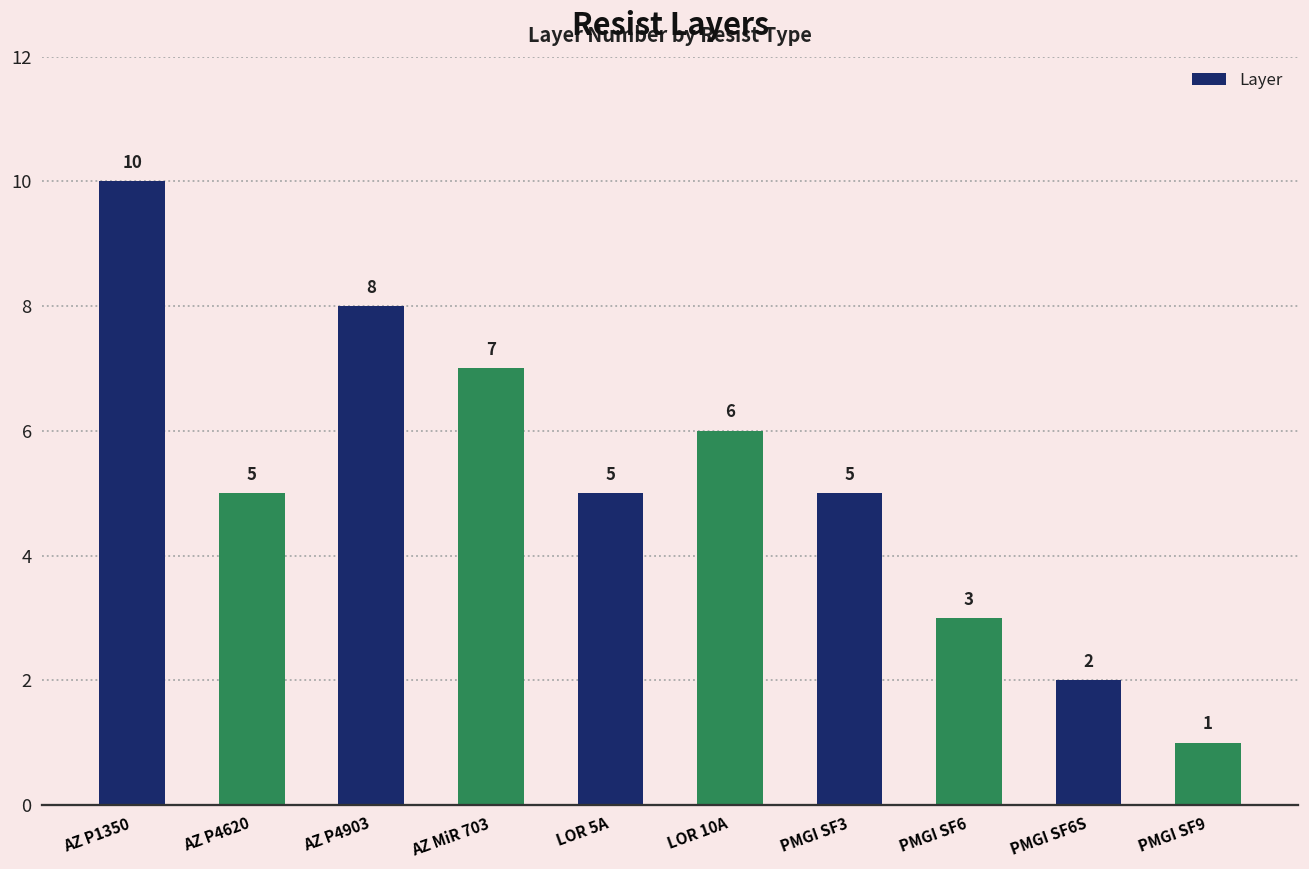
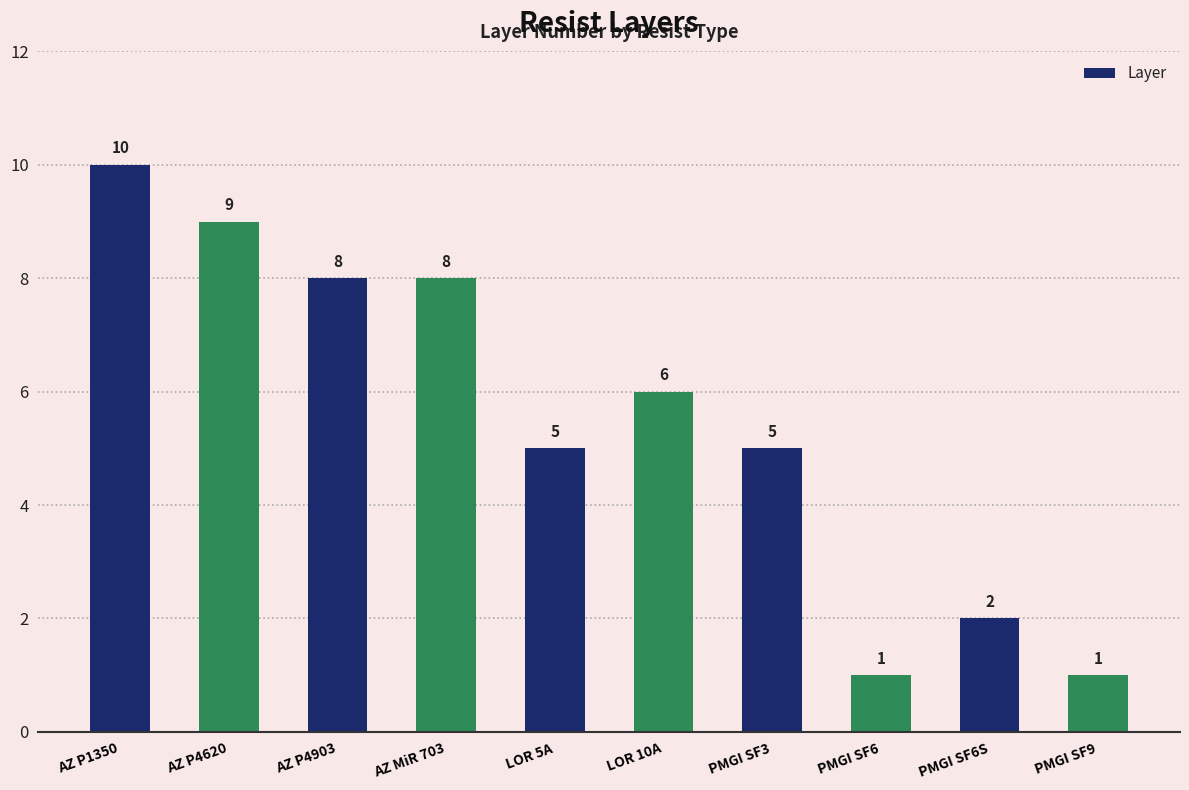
AZ P4620: 5 -> 9
AZ MiR 703: 7 -> 8
PMGI SF6: 3 -> 1
